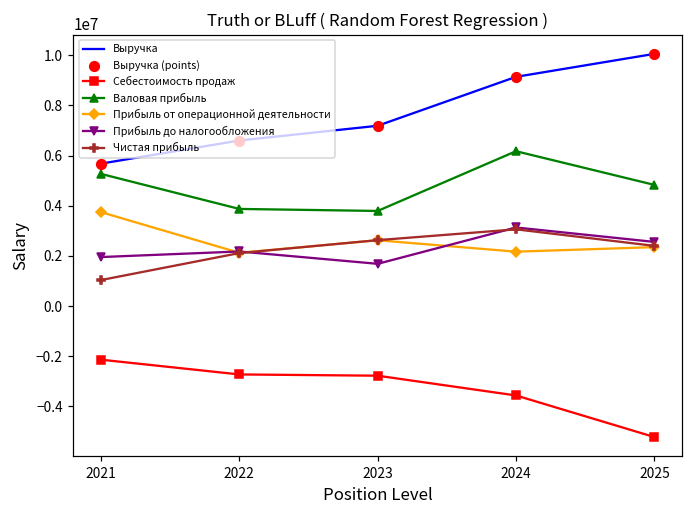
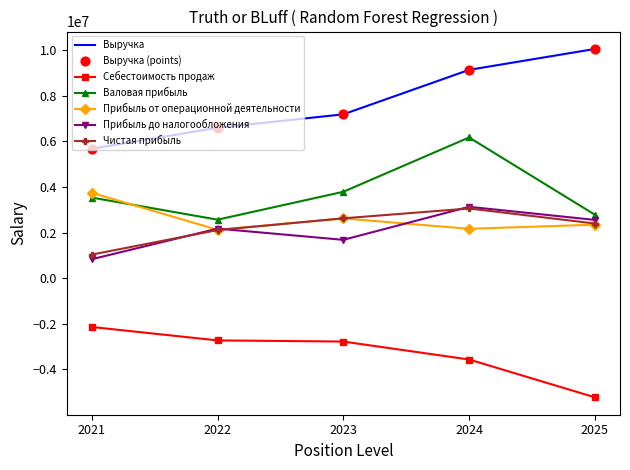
Валовая прибыль, 2021: 5300000 -> 3500000
Прибыль до налогообложения, 2021: 2000000 -> 800000
Валовая прибыль, 2022: 3900000 -> 2600000
Валовая прибыль, 2025: 4800000 -> 2800000
